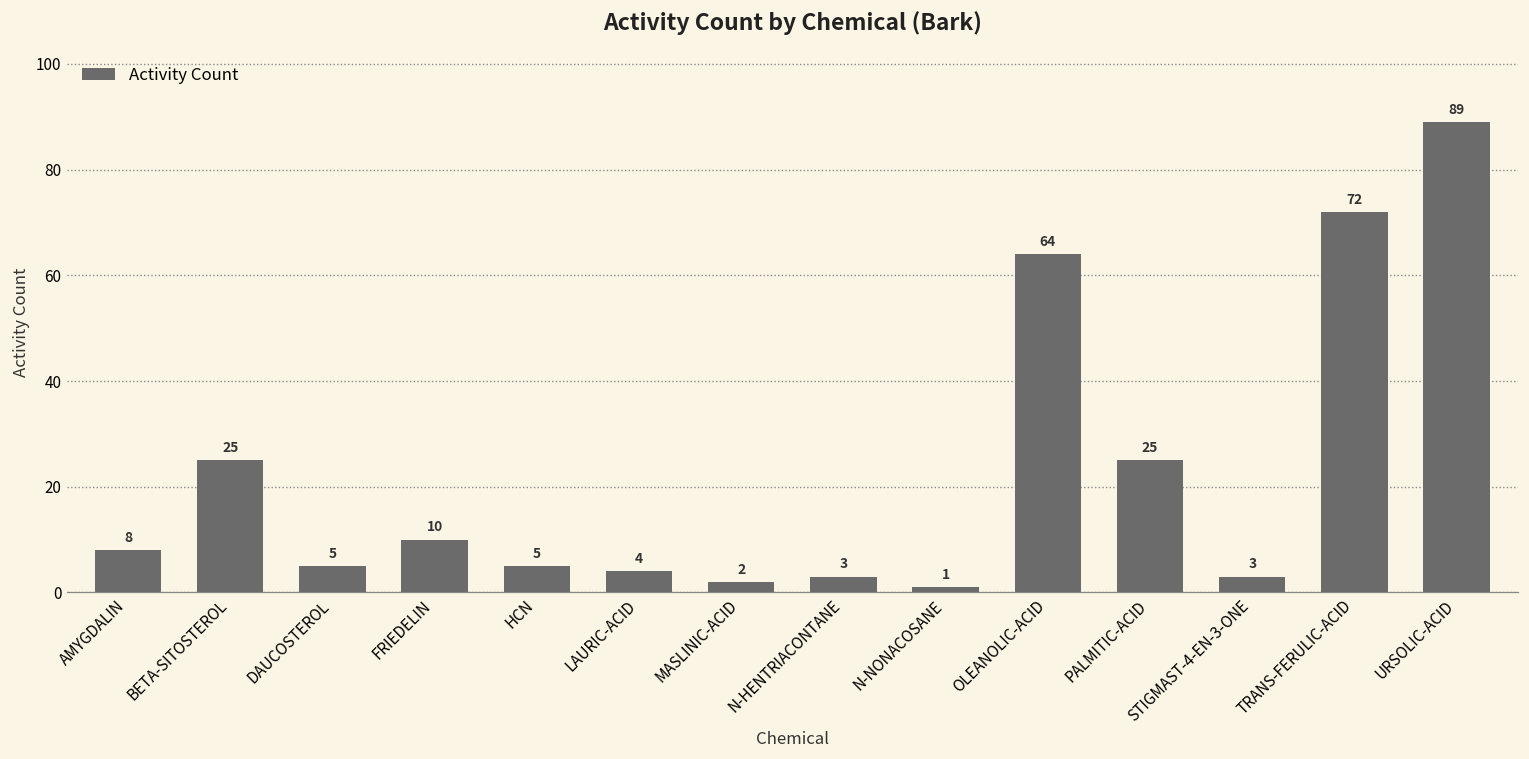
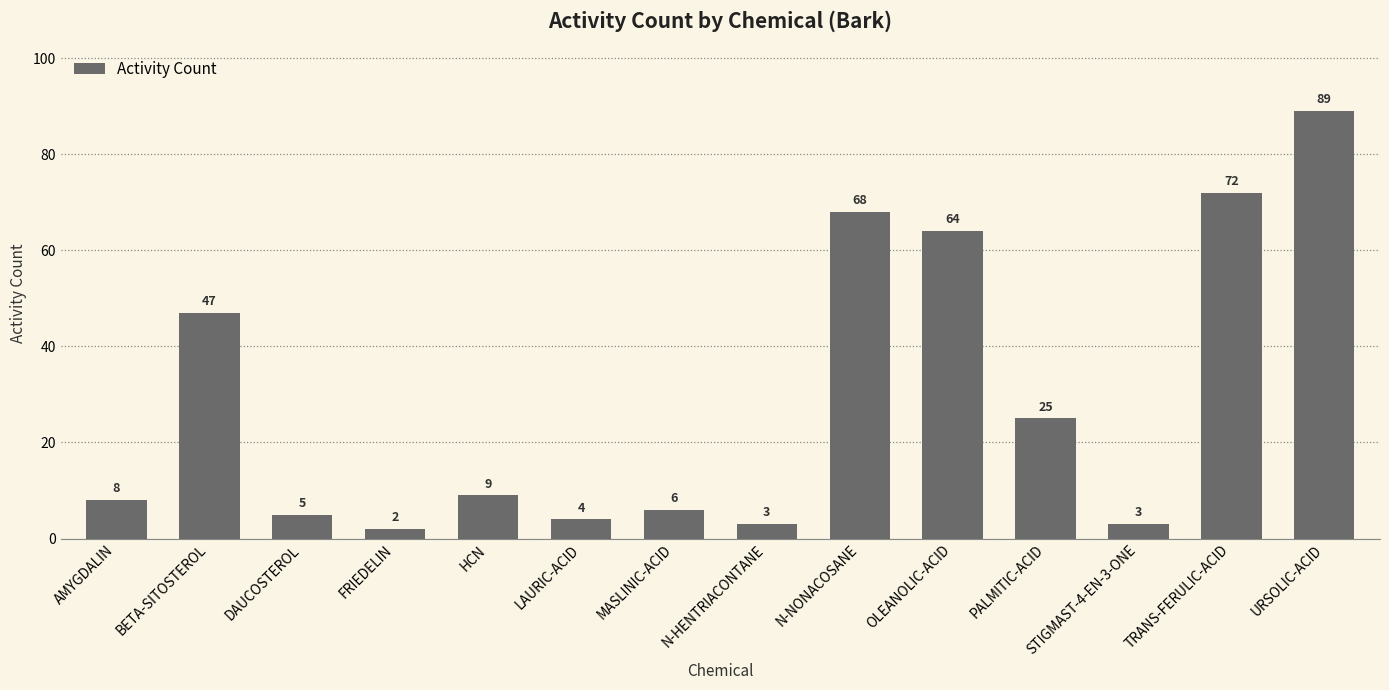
BETA-SITOSTEROL: 25 -> 47
FRIEDELIN: 10 -> 2
HCN: 5 -> 9
MASLINIC-ACID: 2 -> 6
N-NONACOSANE: 1 -> 68
